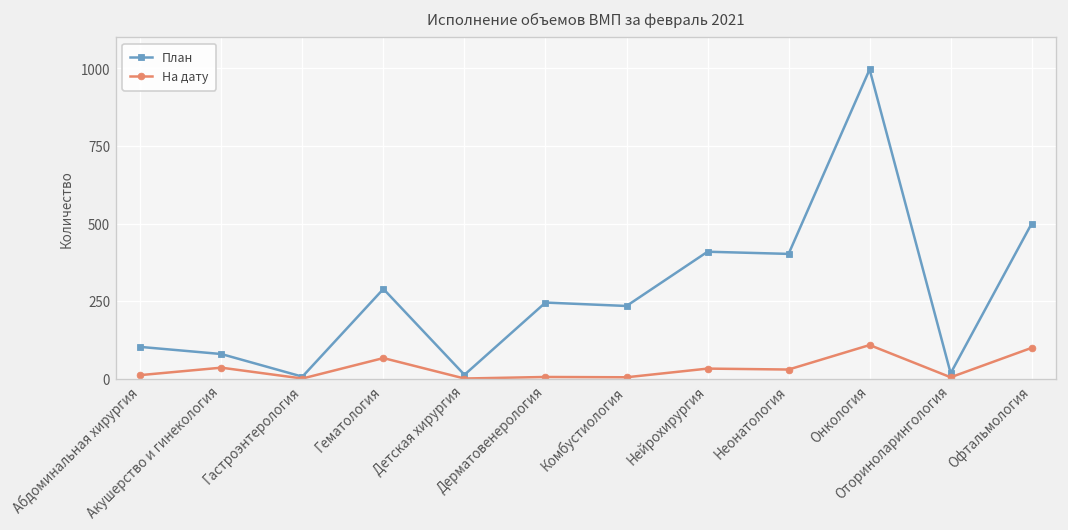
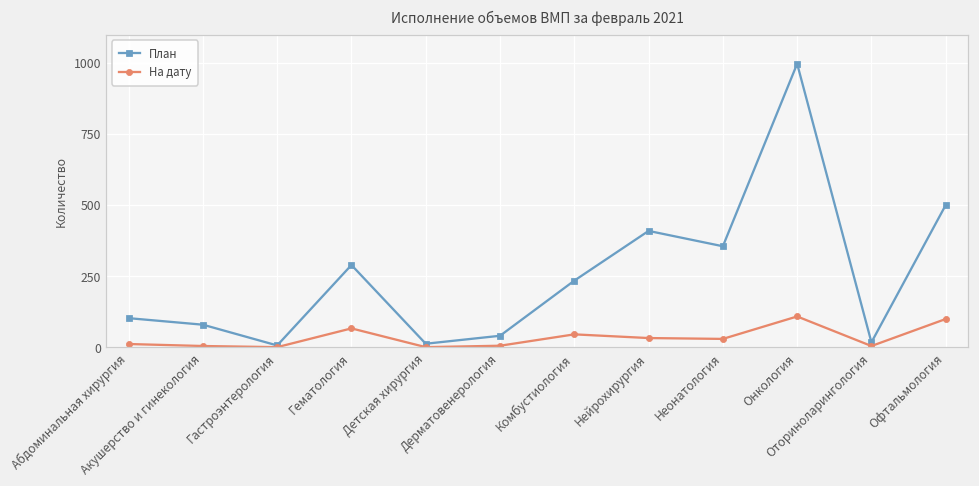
На дату, Акушерство и гинекология: 40 -> 0
План, Дерматовенерология: 250 -> 40
На дату, Комбустиология: 0 -> 50
План, Неонатология: 400 -> 360
